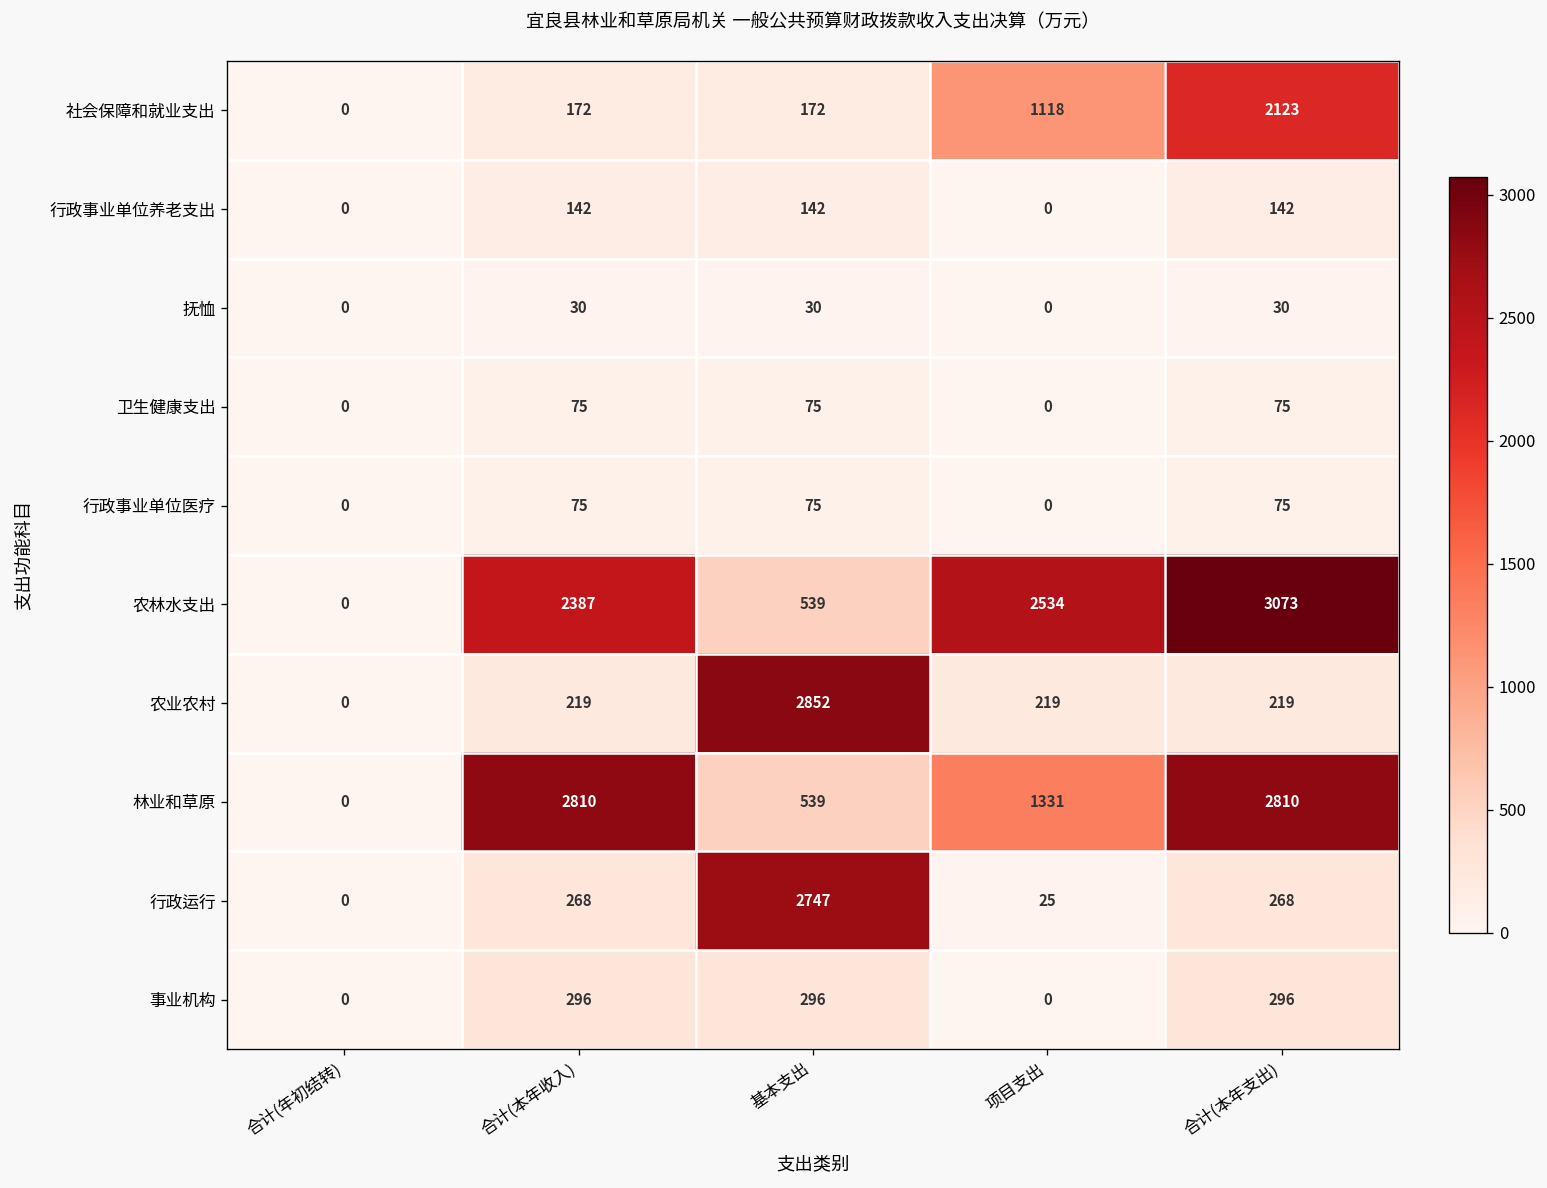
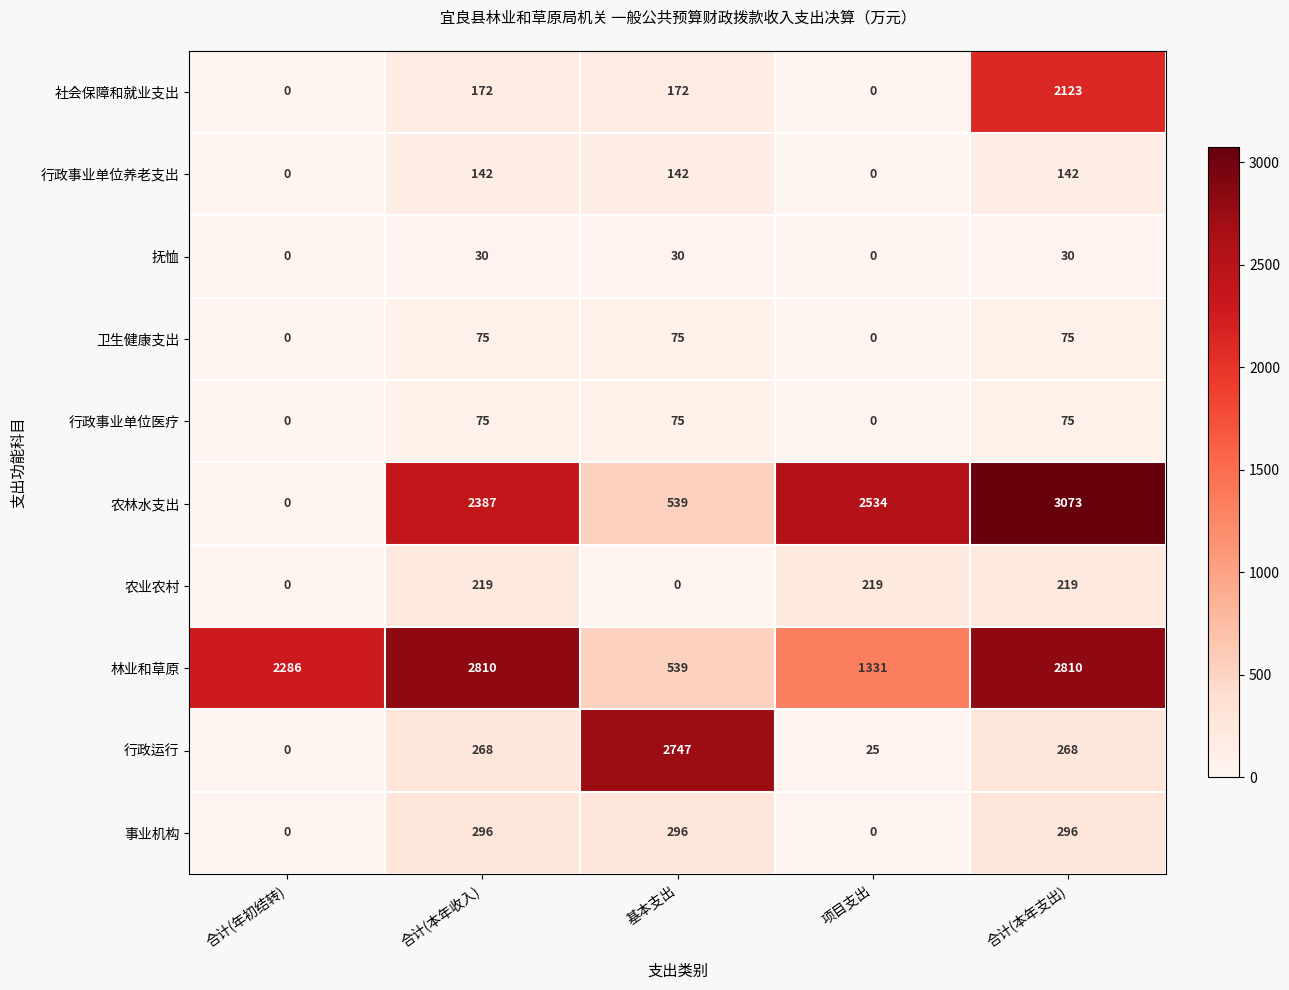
社会保障和就业支出, 项目支出: 1118 -> 0
农业农村, 基本支出: 2852 -> 0
林业和草原, 合计(年初结转): 0 -> 2286
